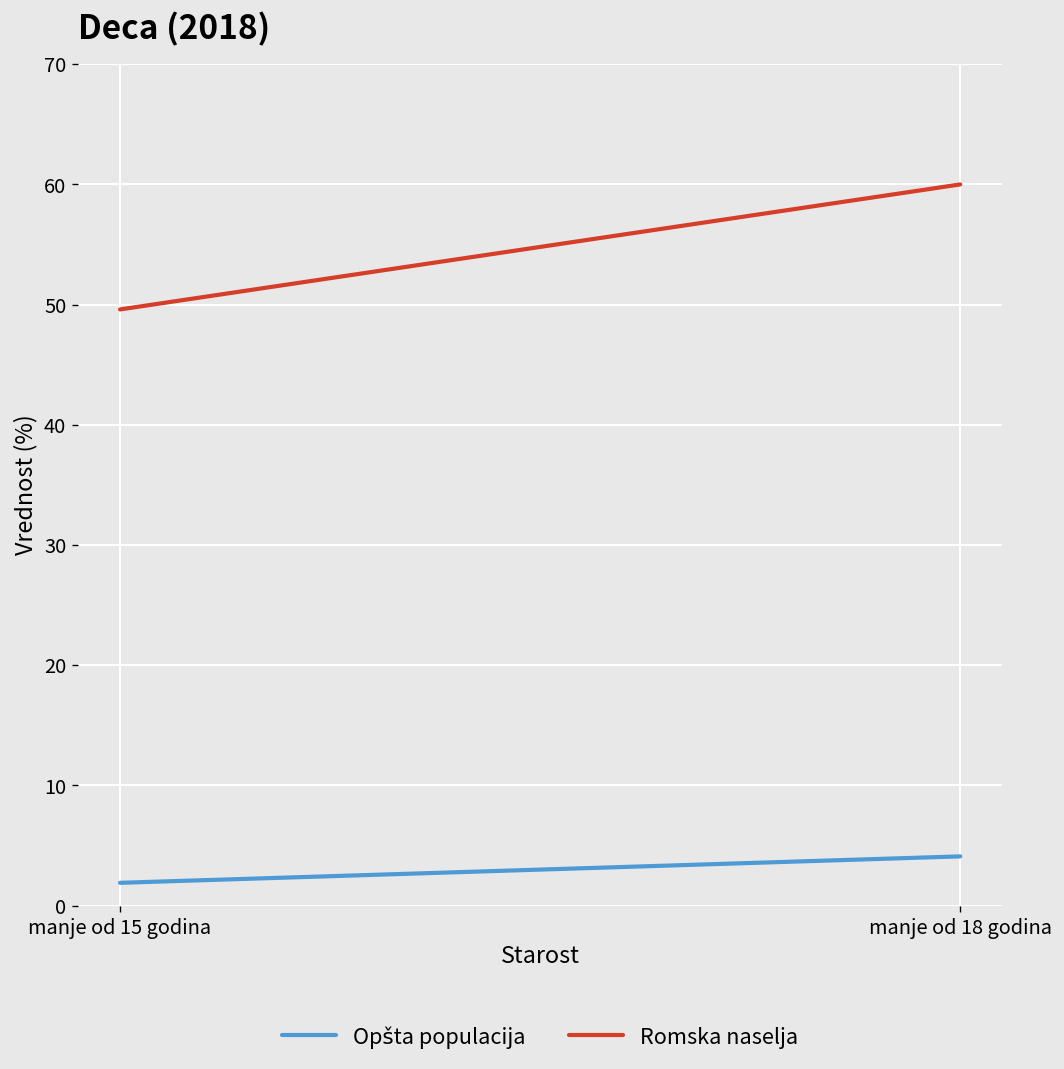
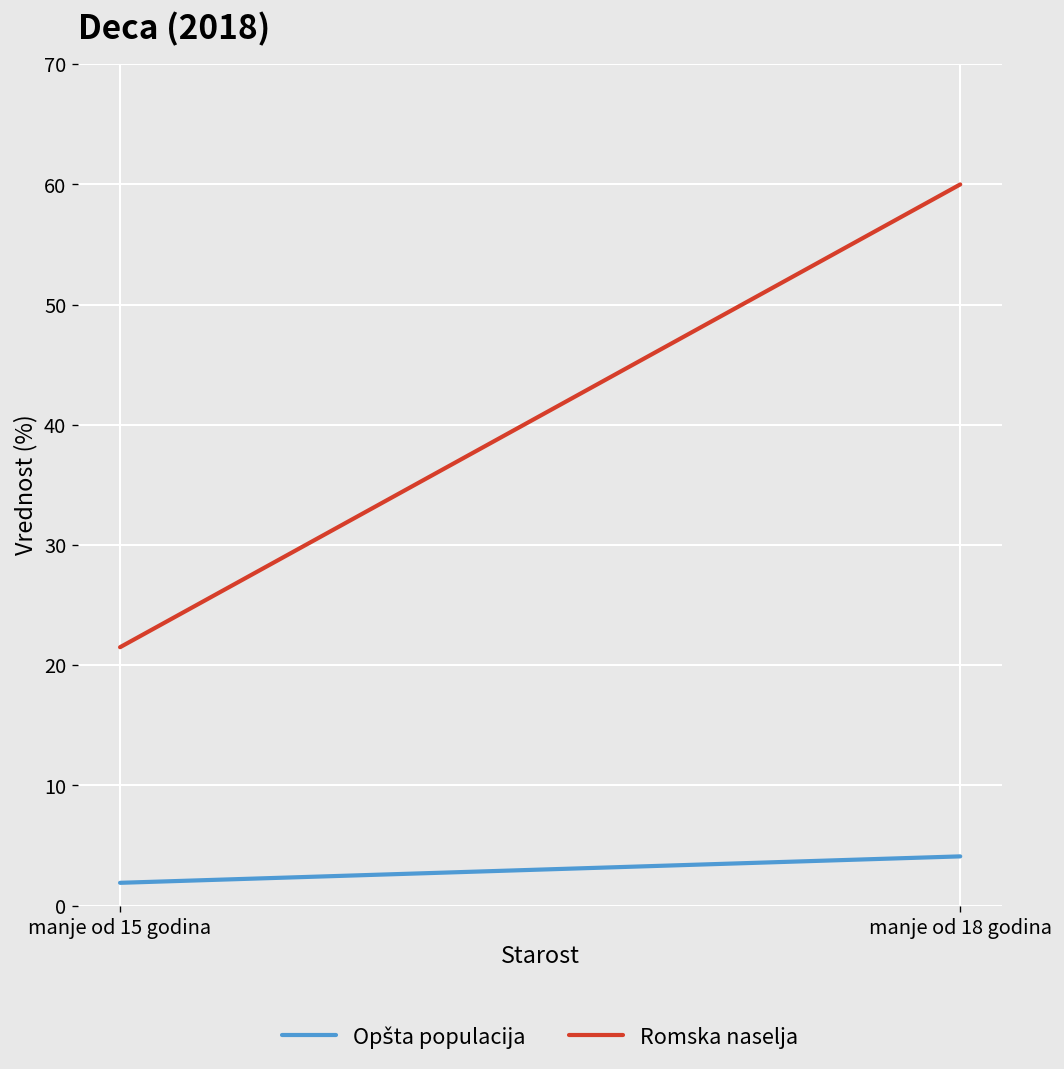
Romska naselja, manje od 15 godina: 49.6 -> 21.5
